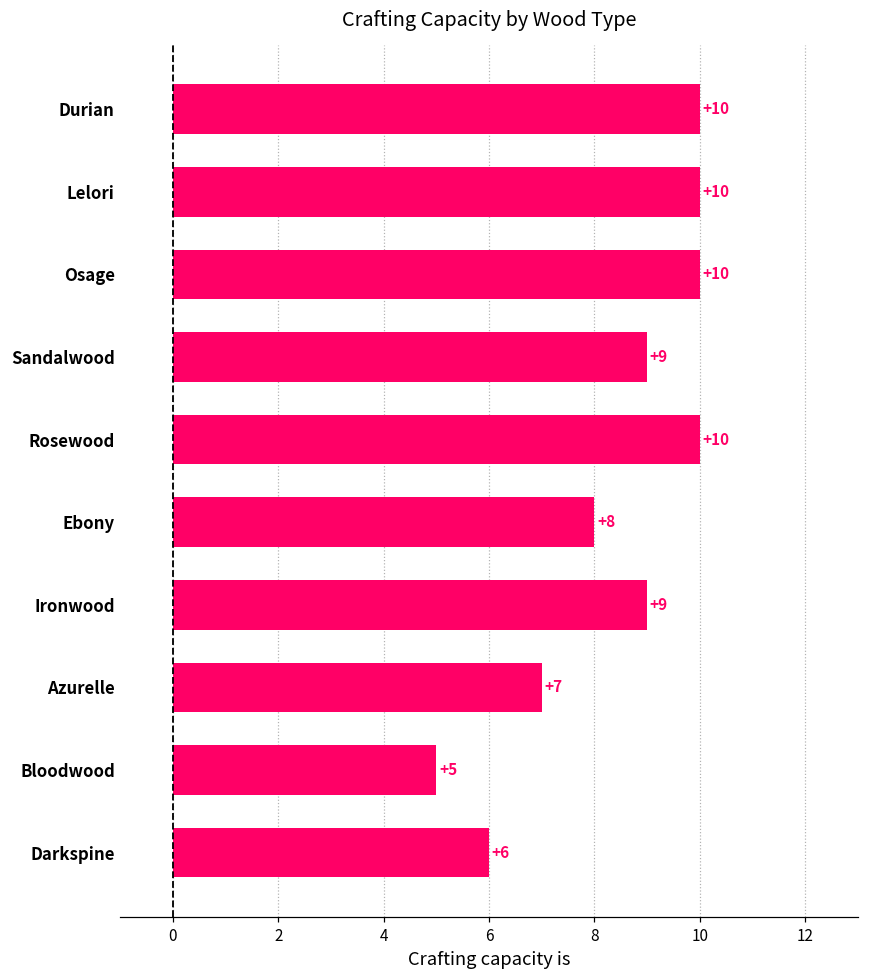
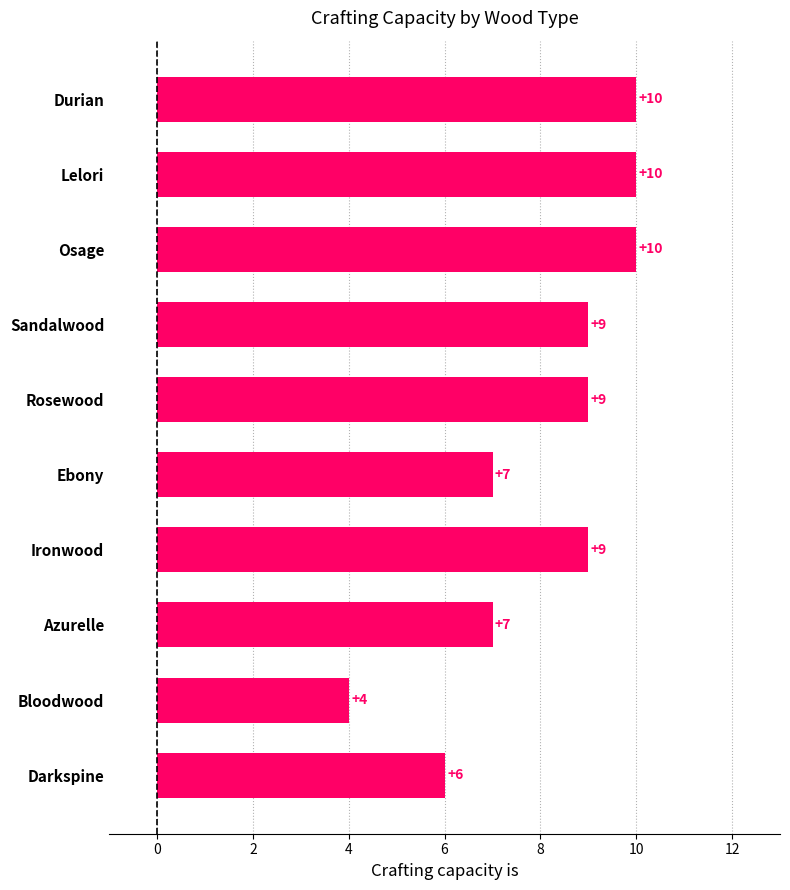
Rosewood: +10 -> +9
Ebony: +8 -> +7
Bloodwood: +5 -> +4
